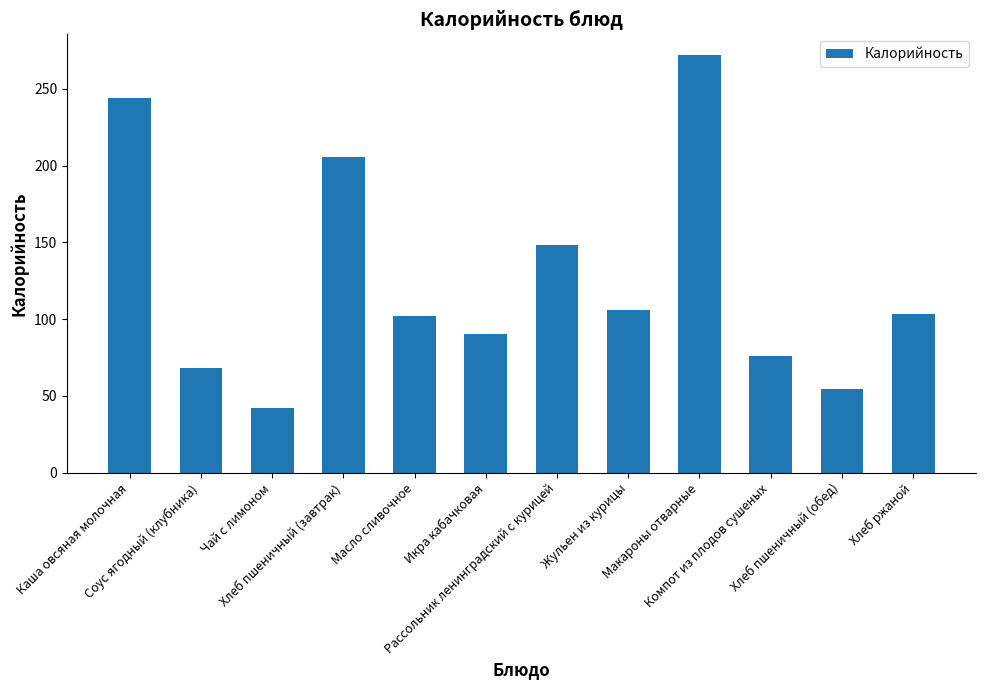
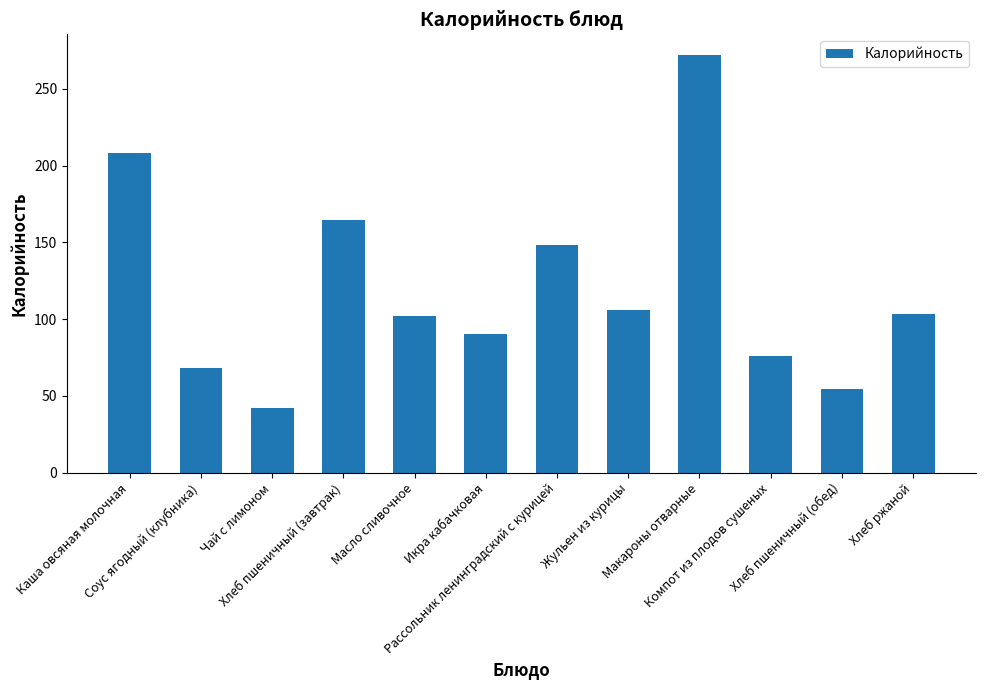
Каша овсяная молочная: 244 -> 208
Хлеб пшеничный (завтрак): 205 -> 164
